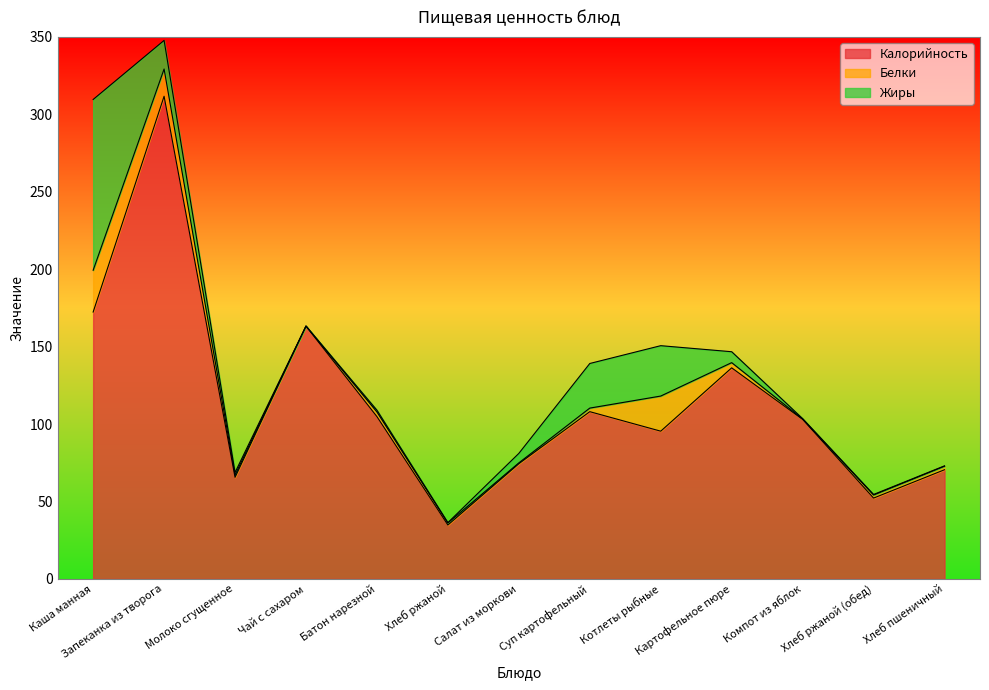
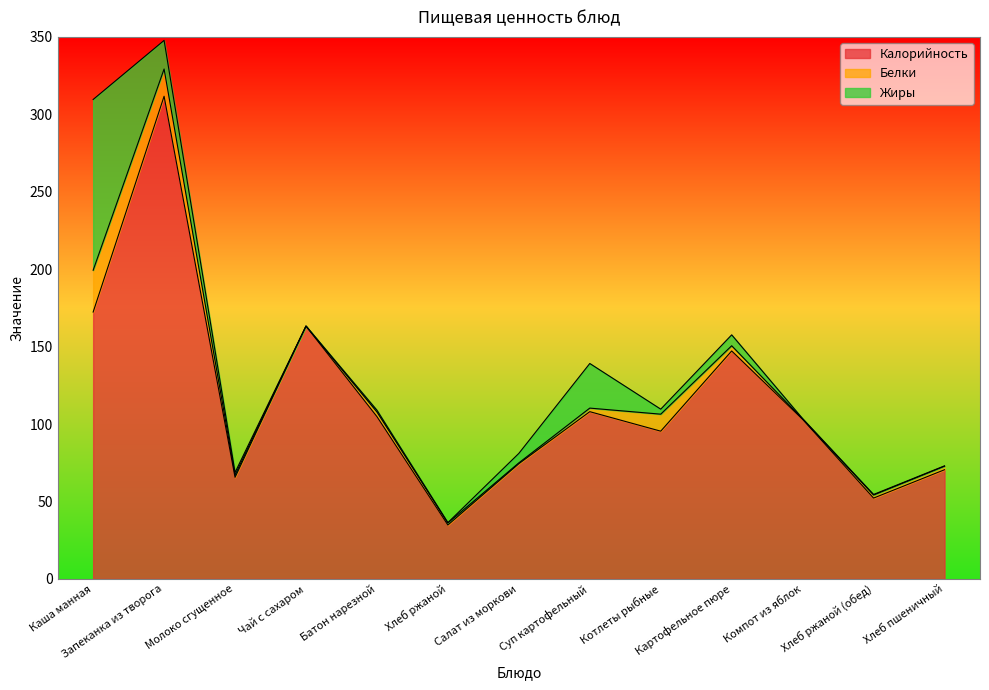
Белки, Котлеты рыбные: 23 -> 11
Жиры, Котлеты рыбные: 33 -> 3
Калорийность, Картофельное пюре: 136 -> 147
